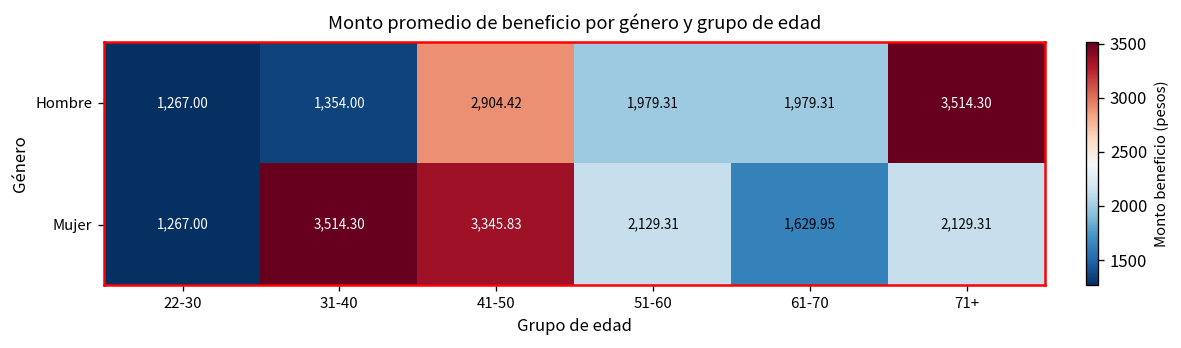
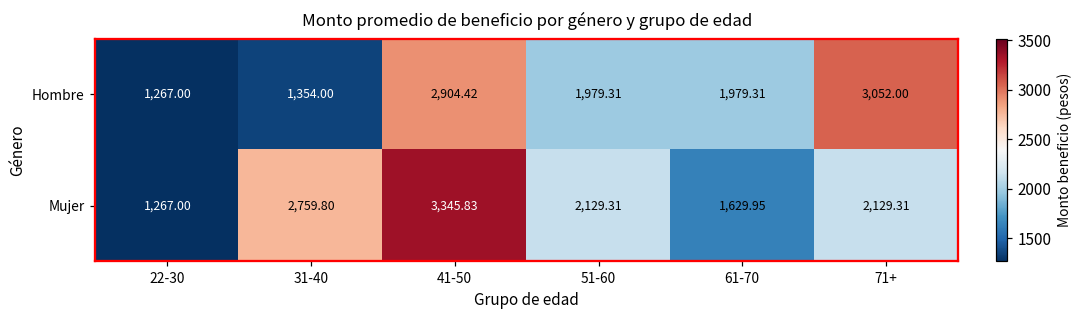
Hombre, 71+: 3,514.30 -> 3,052.00
Mujer, 31-40: 3,514.30 -> 2,759.80
